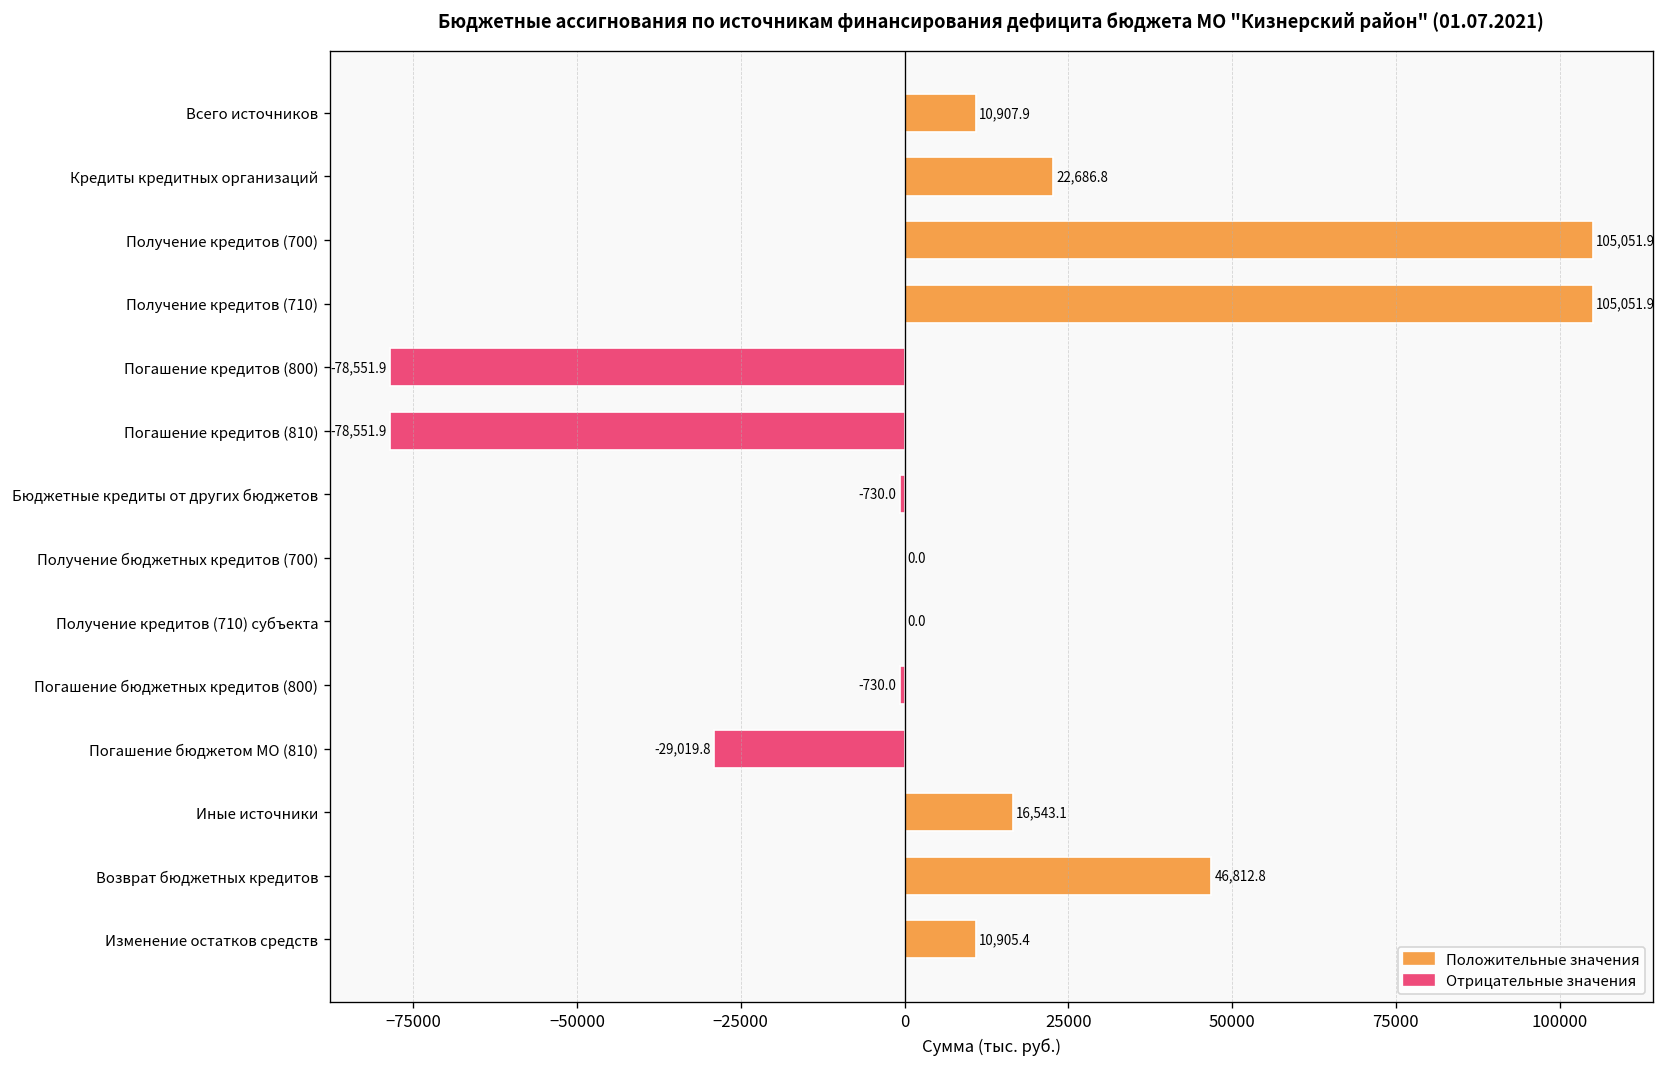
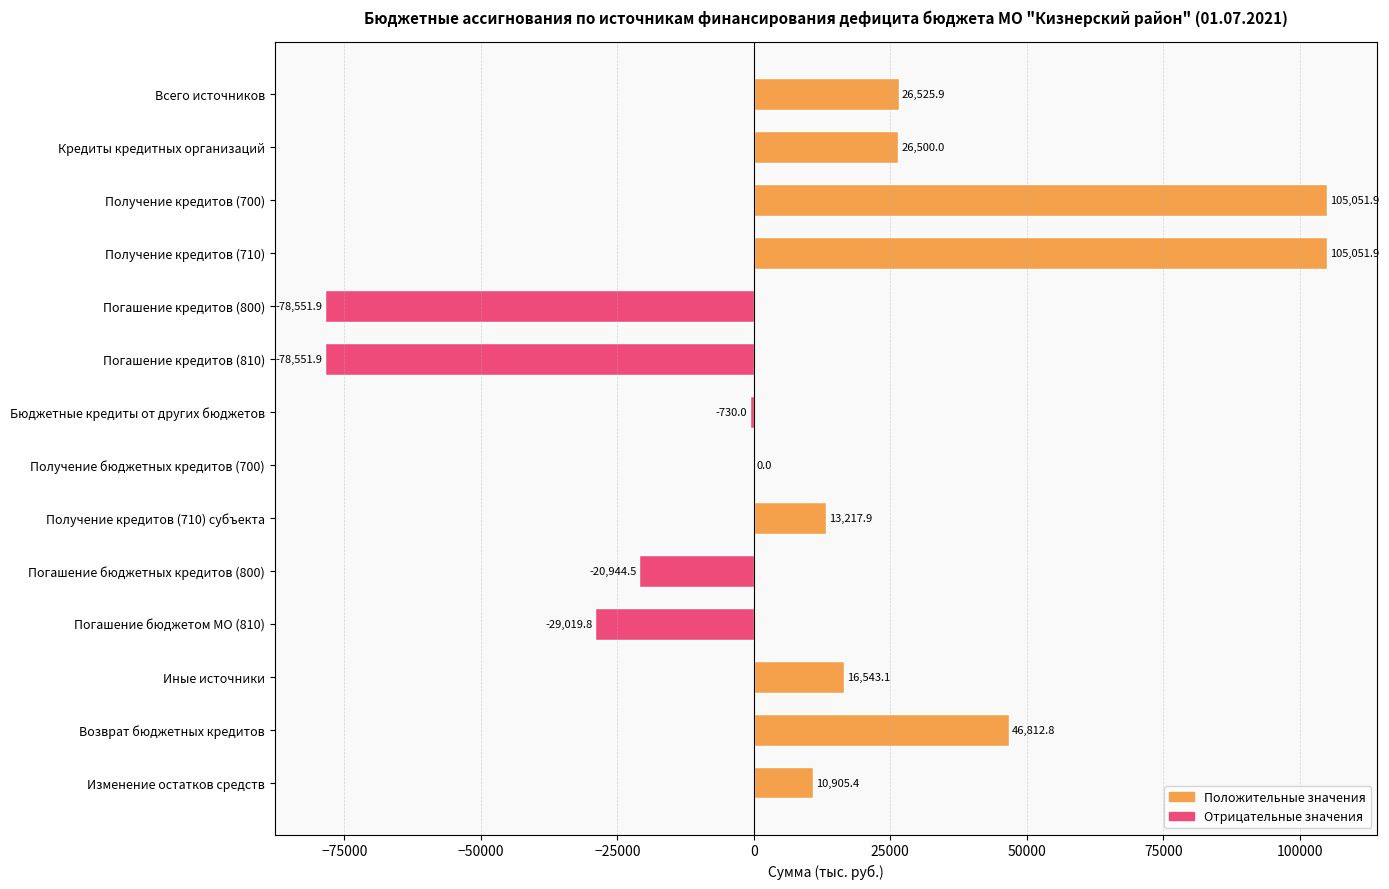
Всего источников: 10,907.9 -> 26,525.9
Кредиты кредитных организаций: 22,686.8 -> 26,500.0
Получение кредитов (710) субъекта: 0.0 -> 13,217.9
Погашение бюджетных кредитов (800): -730.0 -> -20,944.5
